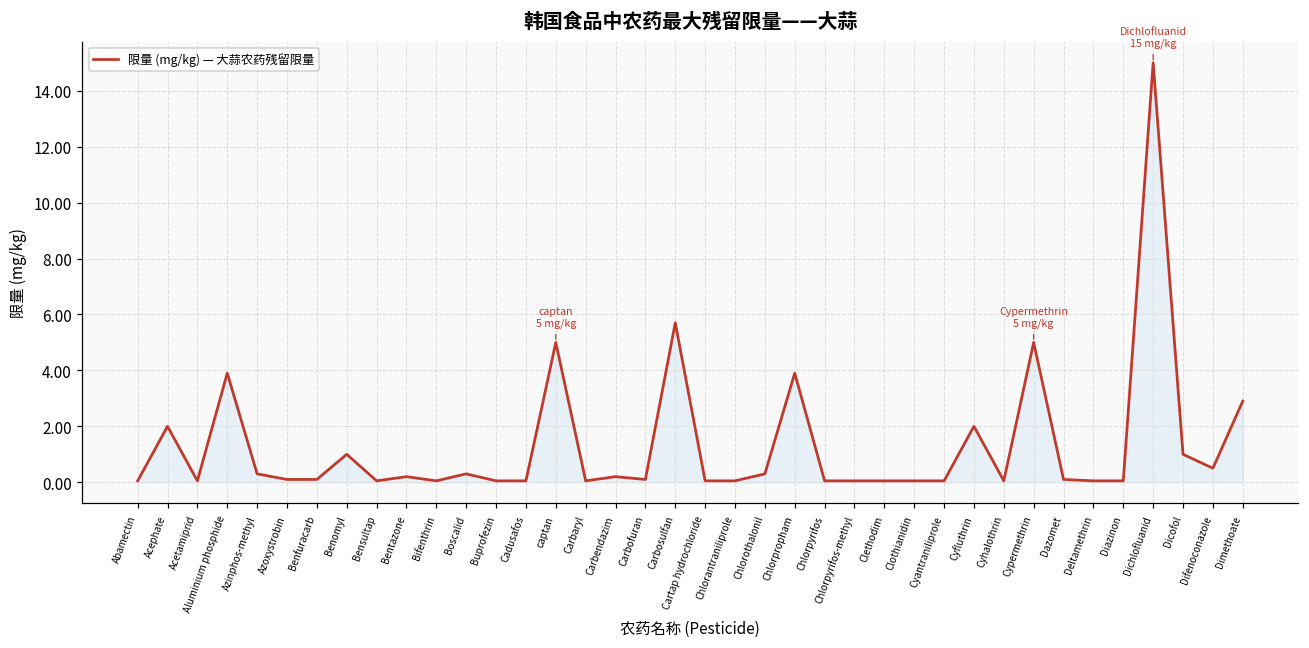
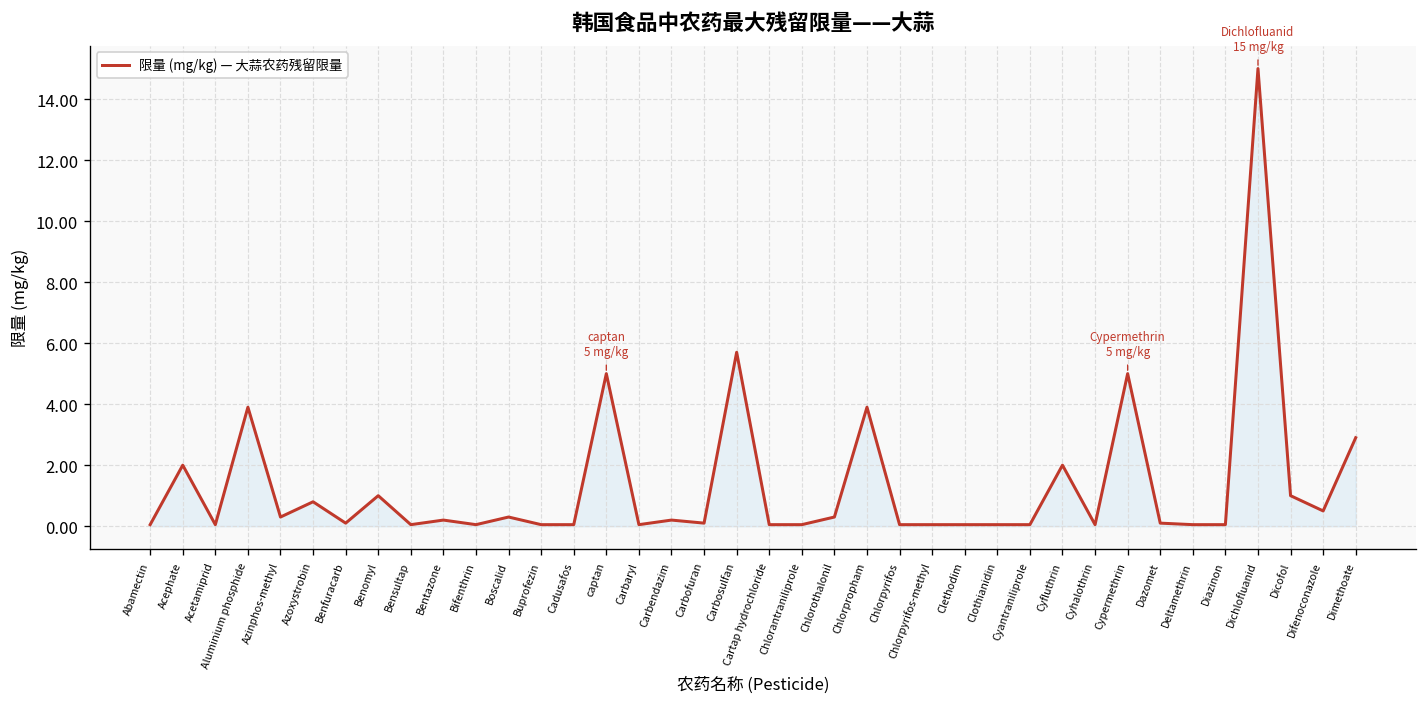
Azoxystrobin: 0.1 -> 0.8
